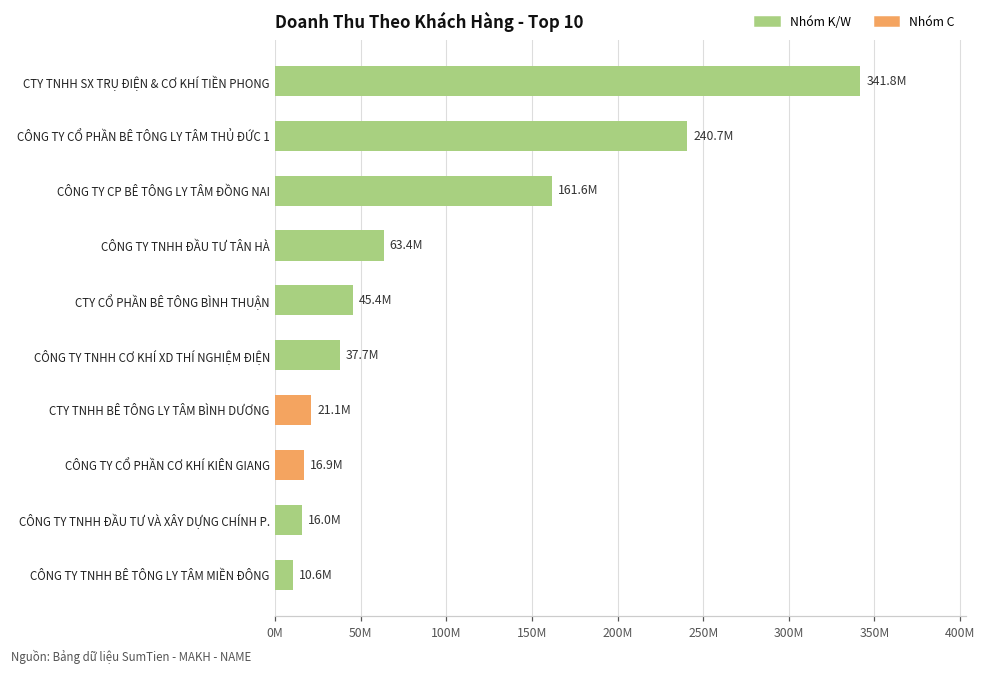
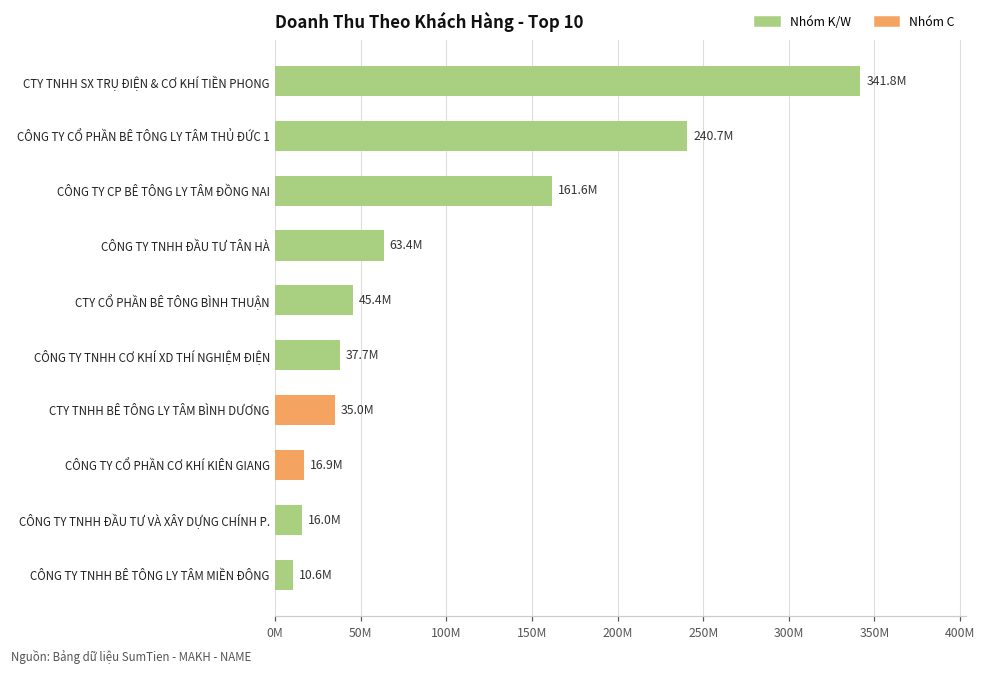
CTY TNHH BÊ TÔNG LY TÂM BÌNH DƯƠNG: 21.1M -> 35.0M
